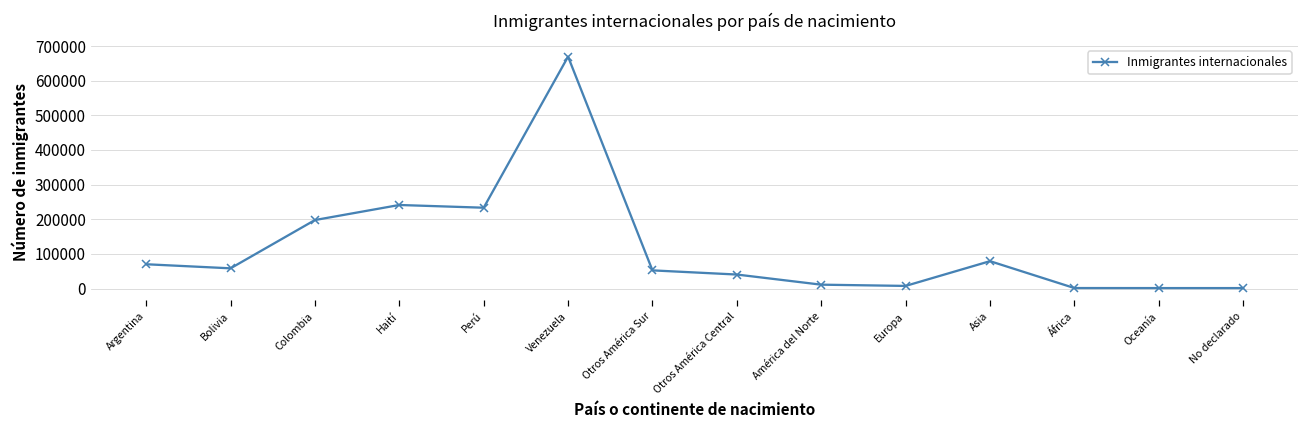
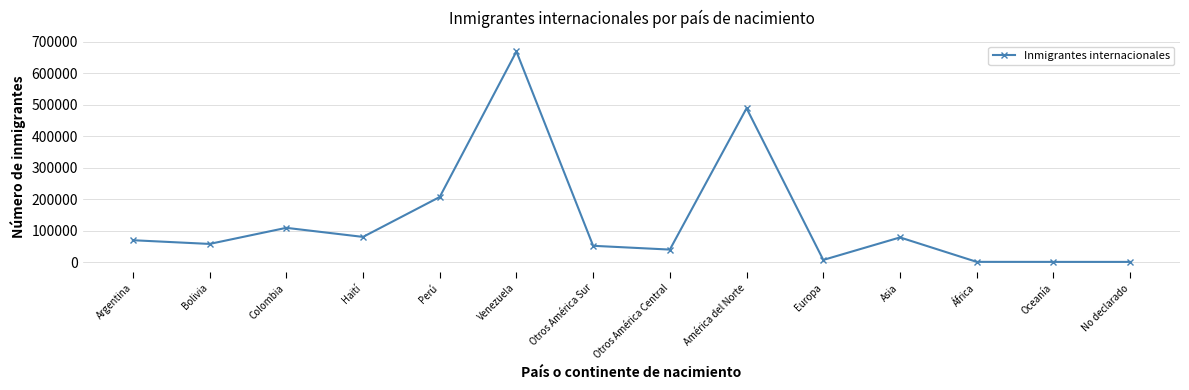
Colombia: 200000 -> 110000
Haití: 240000 -> 80000
Perú: 230000 -> 210000
América del Norte: 10000 -> 490000
